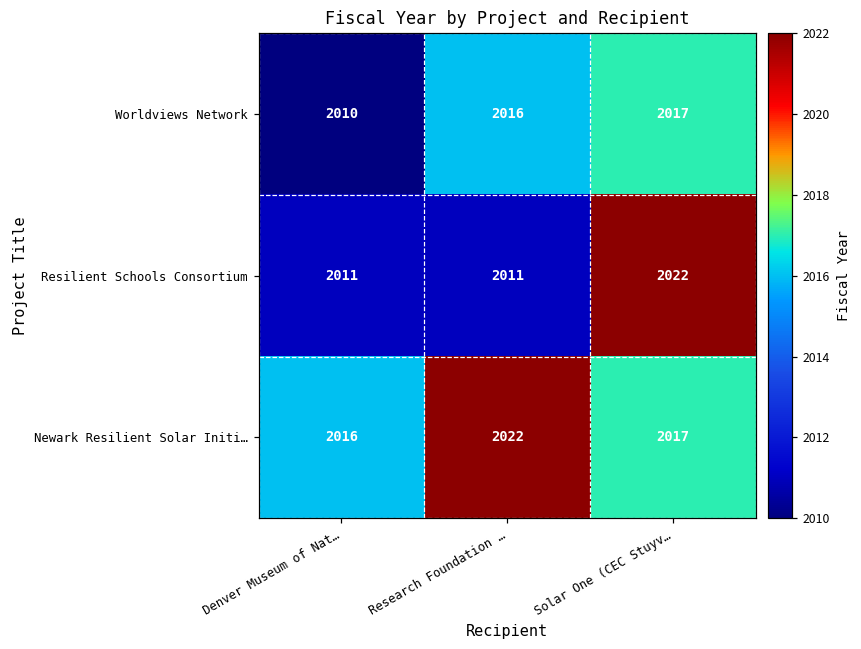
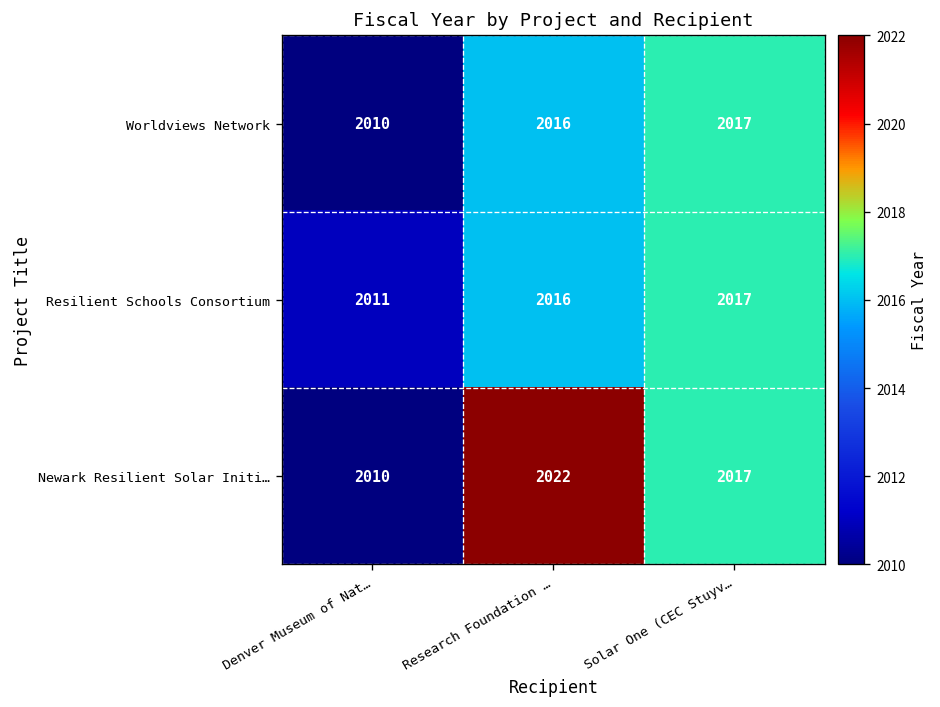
Resilient Schools Consortium, Research Foundation …: 2011 -> 2016
Resilient Schools Consortium, Solar One (CEC Stuyv…: 2022 -> 2017
Newark Resilient Solar Initi…, Denver Museum of Nat…: 2016 -> 2010
